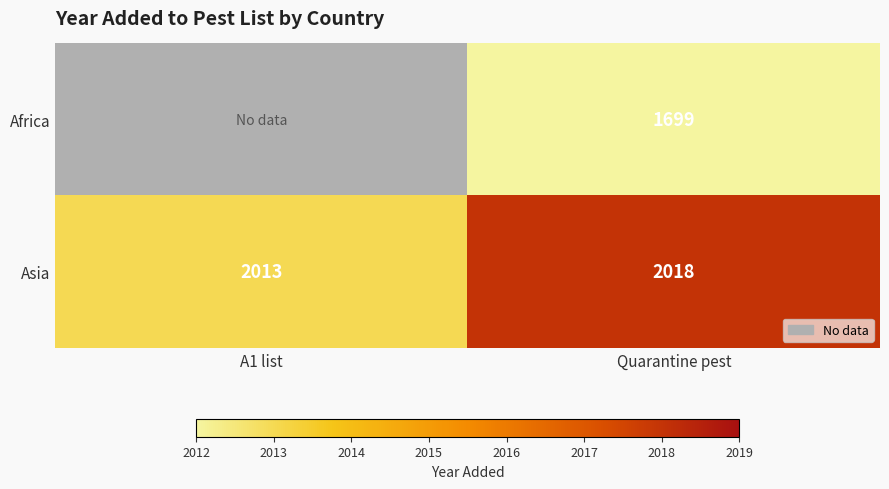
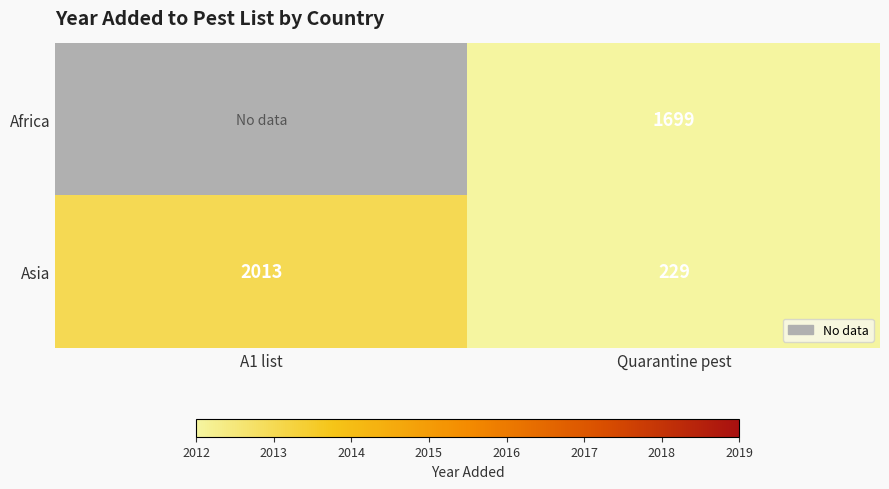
Asia, Quarantine pest: 2018 -> 229
